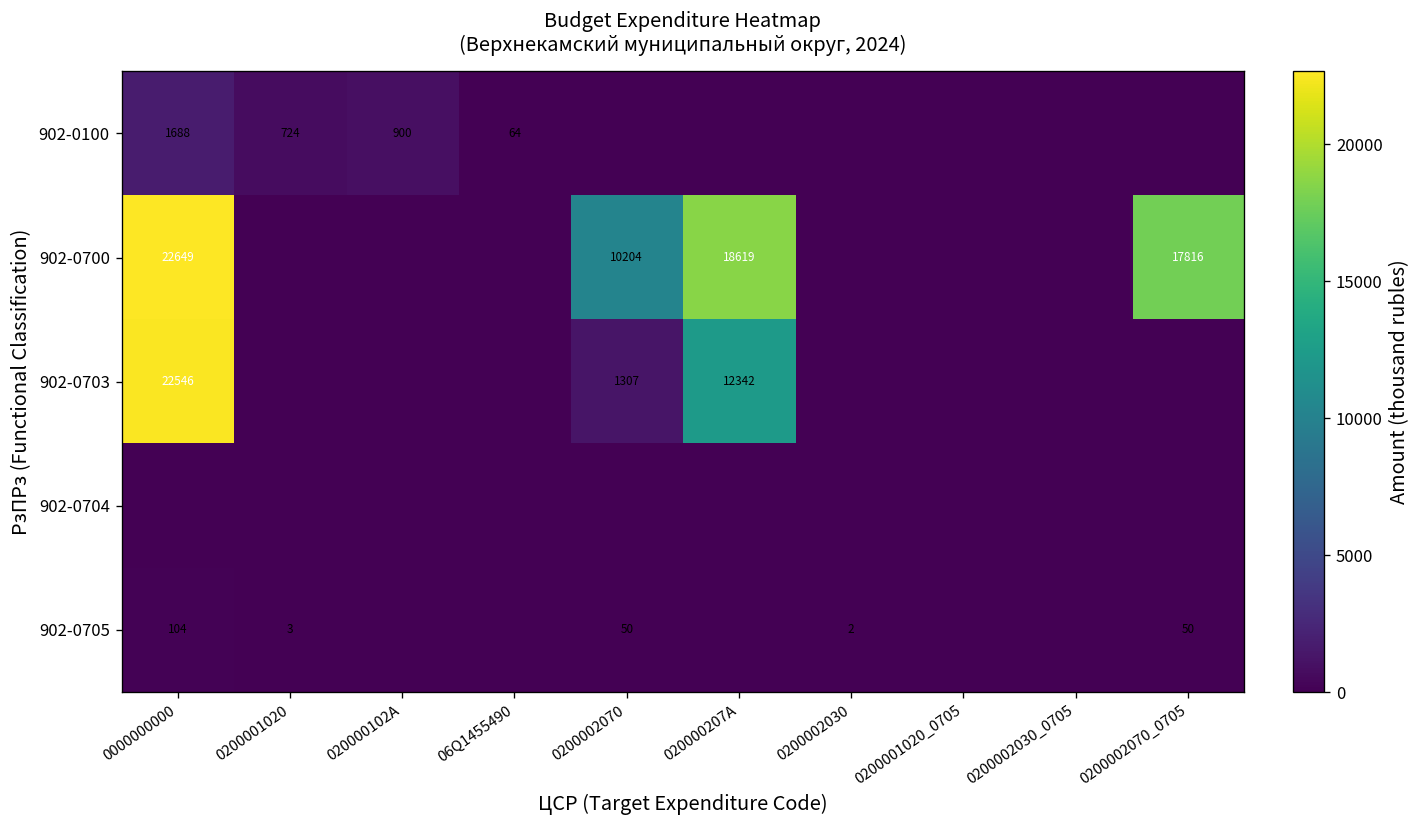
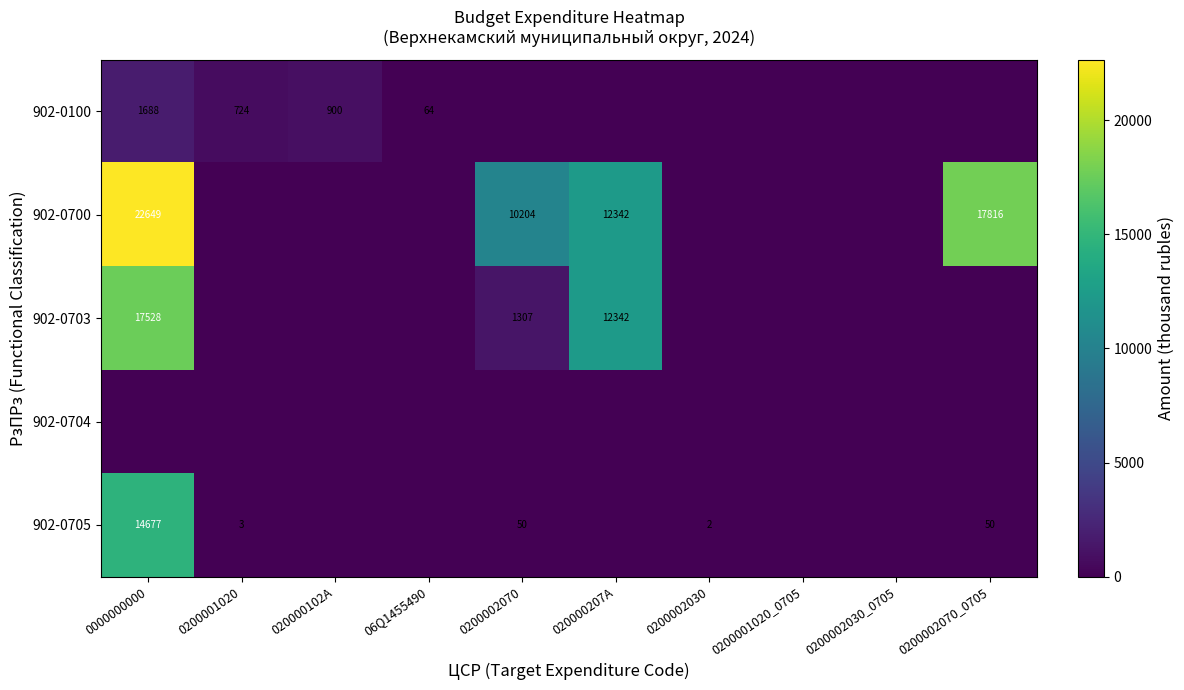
902-0700, 020000207A: 18619 -> 12342
902-0703, 0000000000: 22546 -> 17528
902-0705, 0000000000: 104 -> 14677
